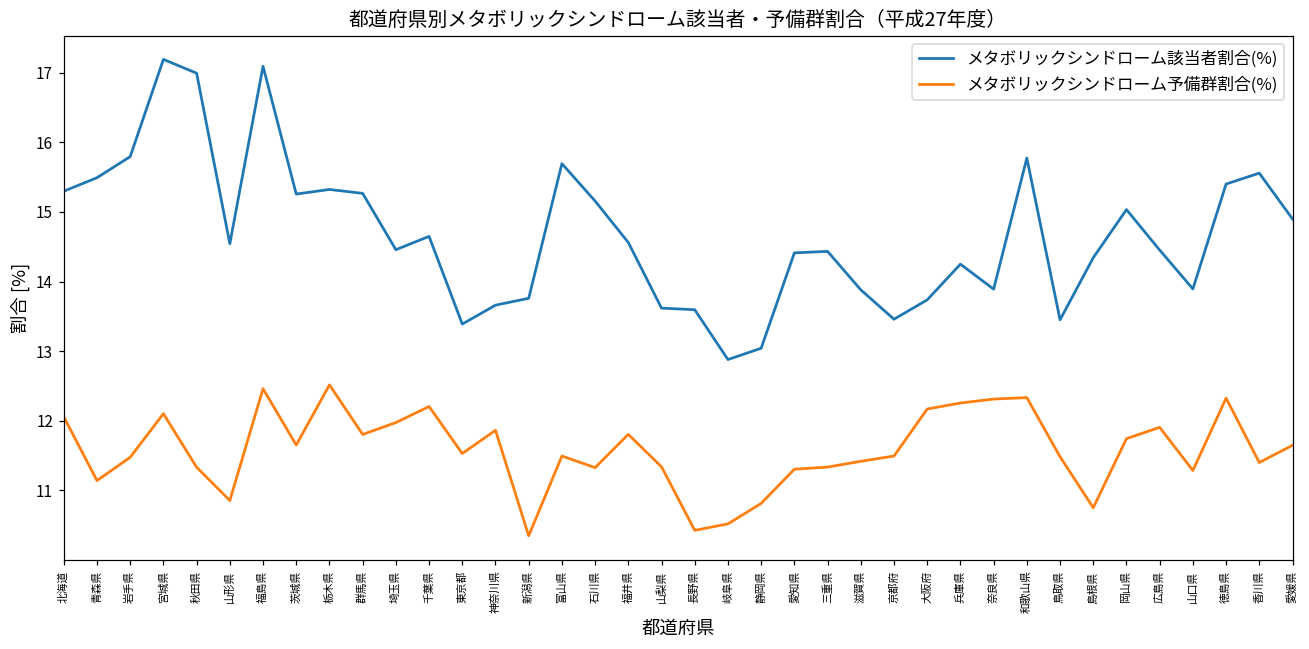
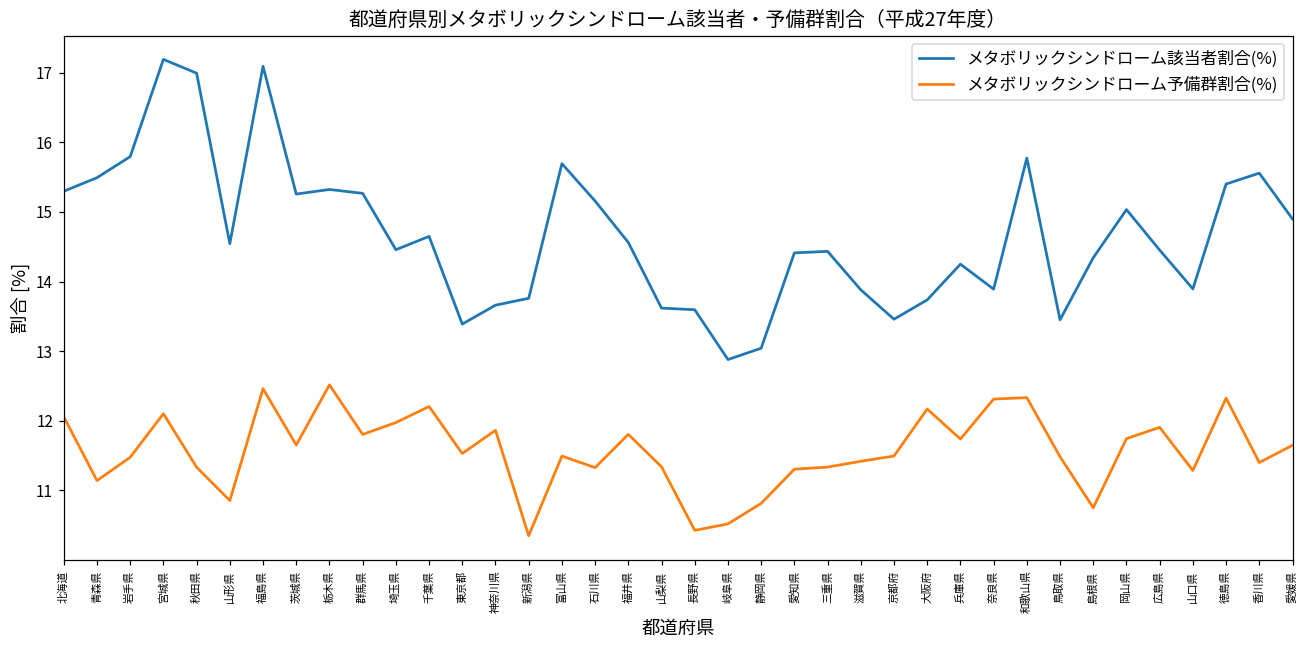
メタボリックシンドローム予備群割合(%), 兵庫県: 12.3 -> 11.7
